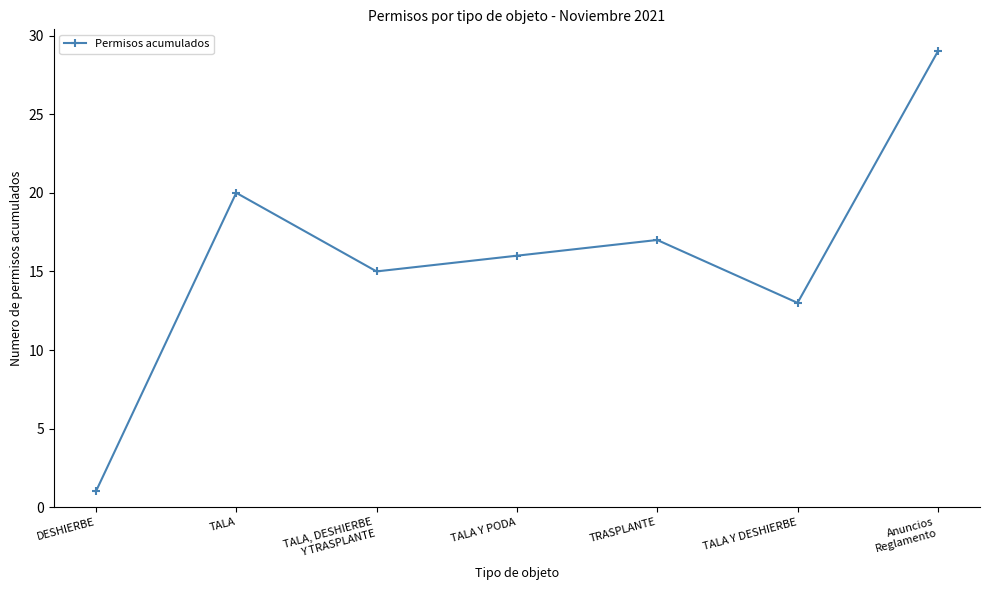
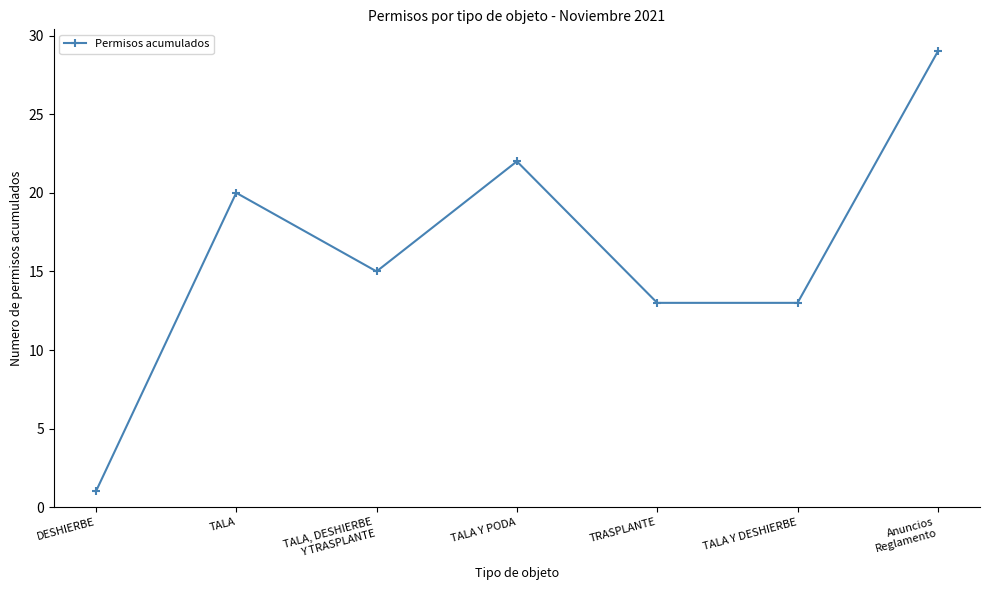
TALA Y PODA: 16 -> 22
TRASPLANTE: 17 -> 13
